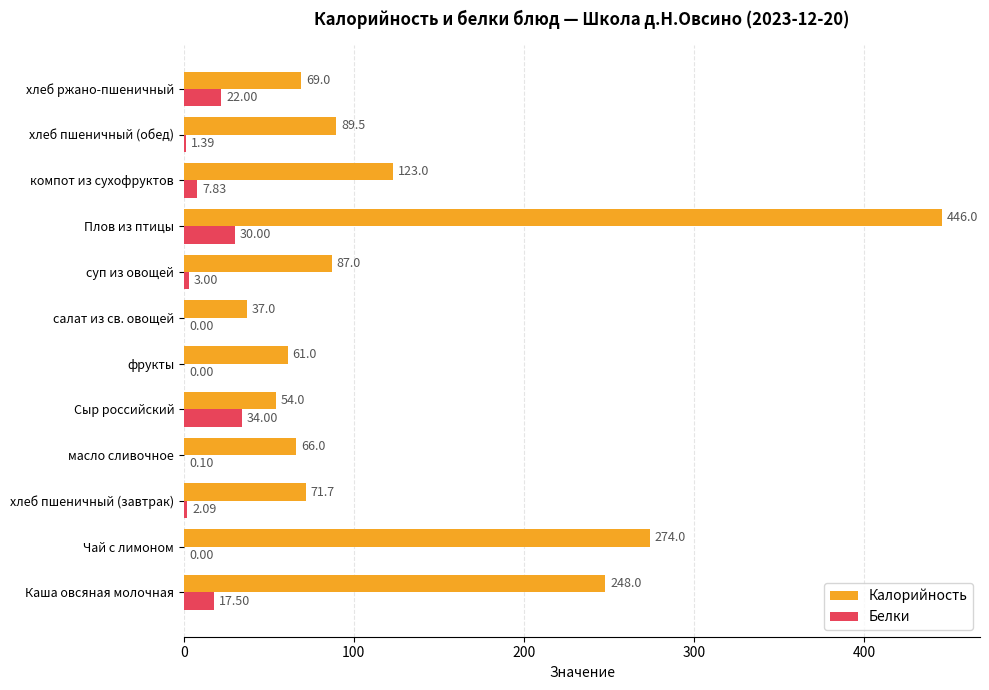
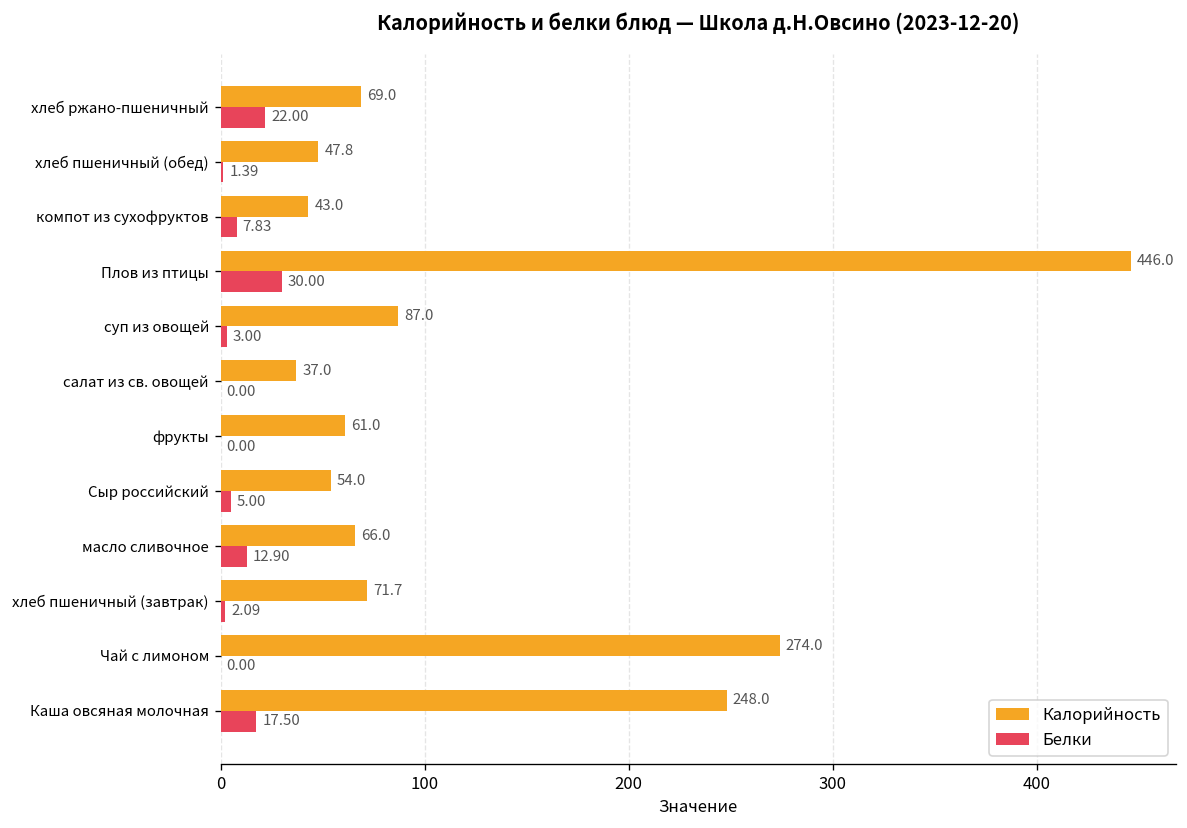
Калорийность, хлеб пшеничный (обед): 89.5 -> 47.8
Калорийность, компот из сухофруктов: 123.0 -> 43.0
Белки, Сыр российский: 34.00 -> 5.00
Белки, масло сливочное: 0.10 -> 12.90
